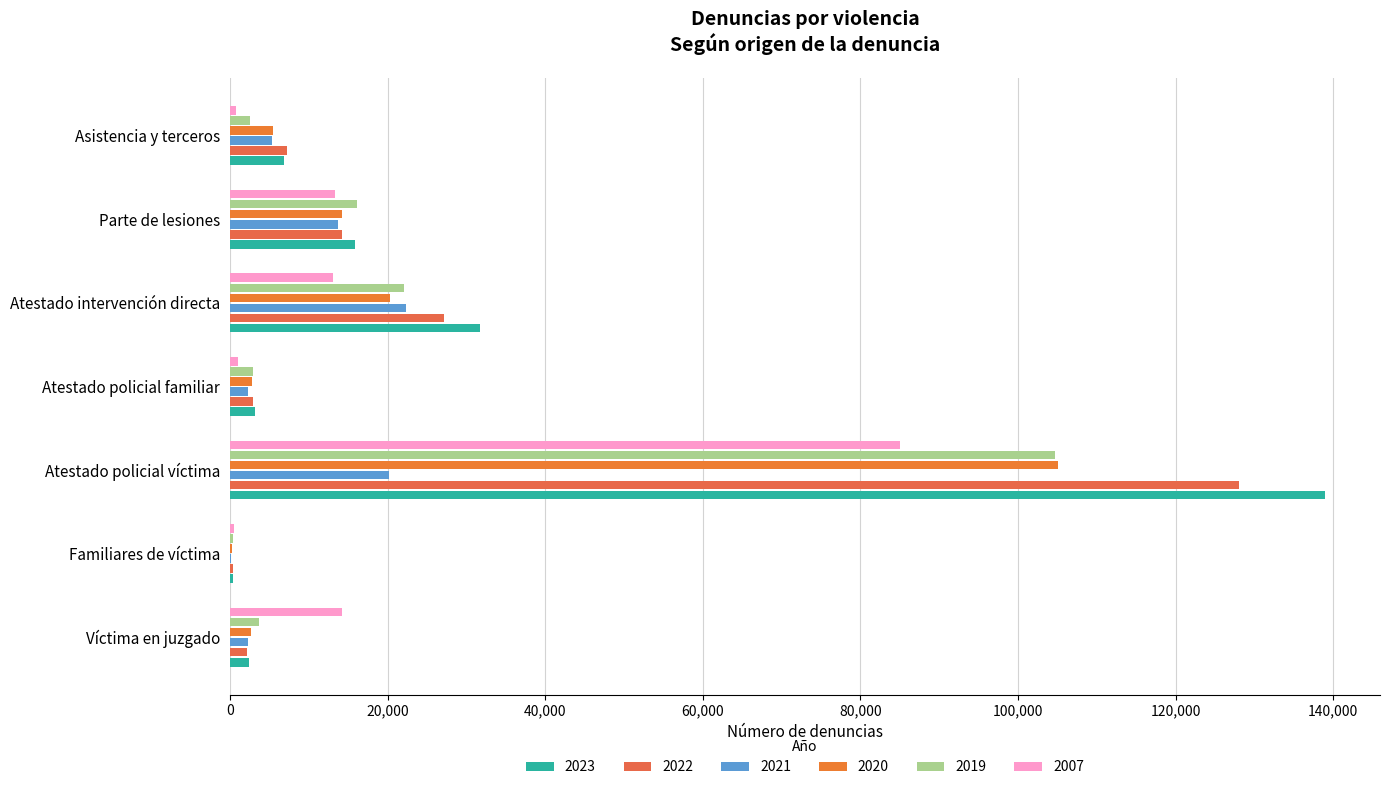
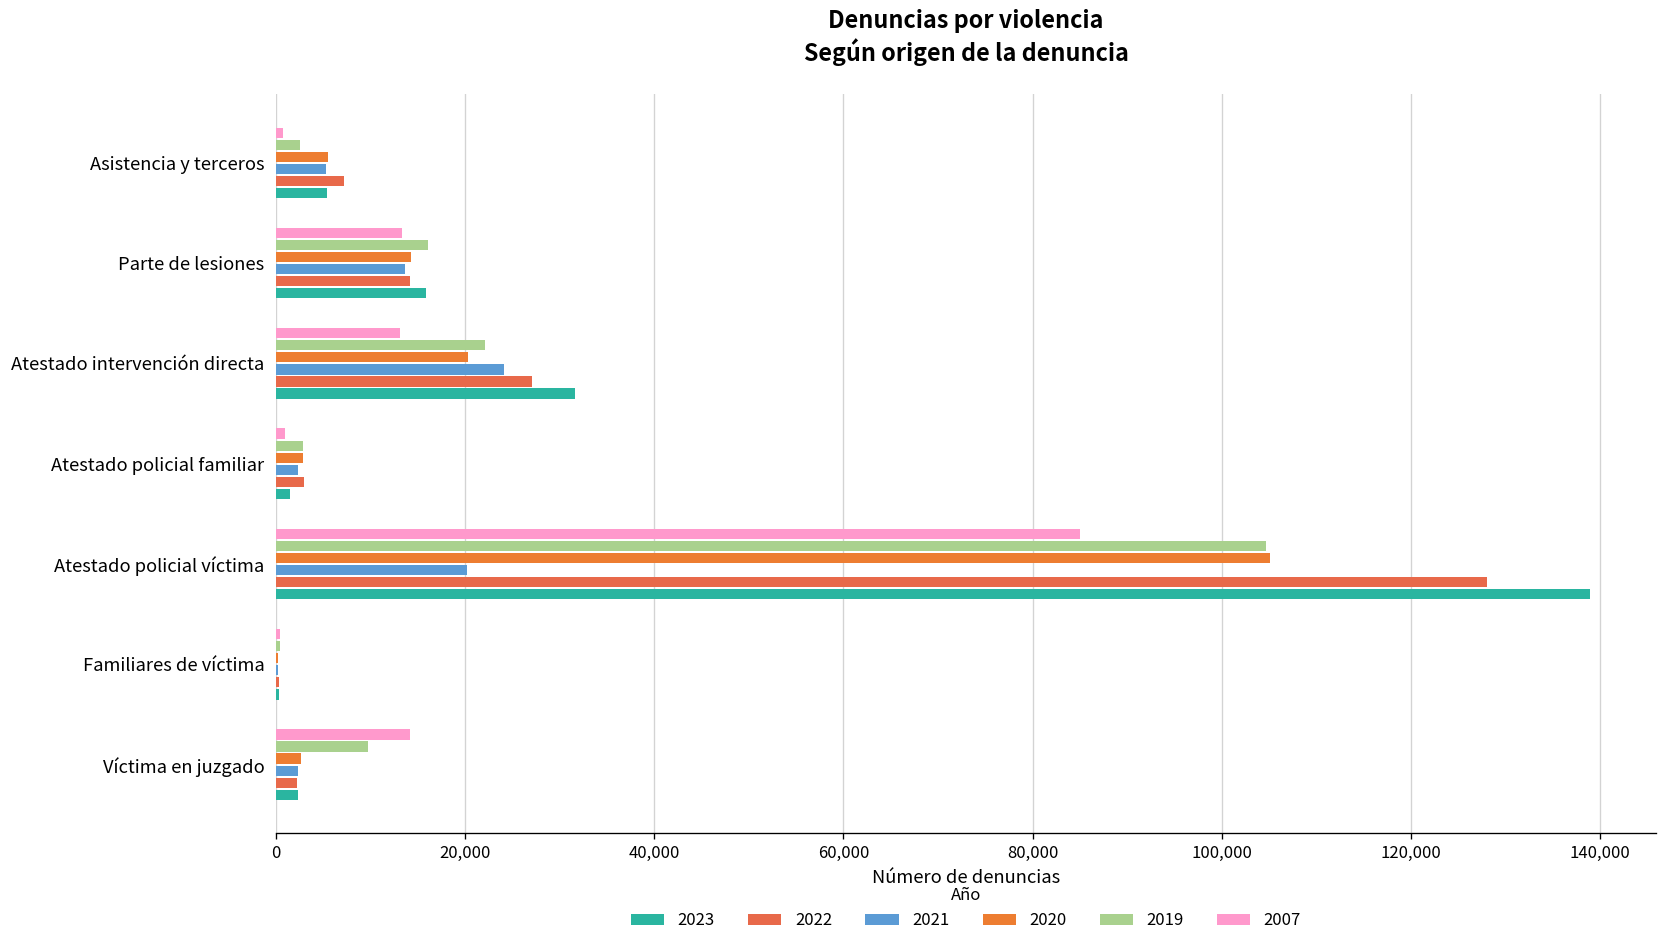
2023, Asistencia y terceros: 7,000 -> 5,000
2021, Atestado intervención directa: 22,000 -> 24,000
2023, Atestado policial familiar: 3,000 -> 2,000
2019, Víctima en juzgado: 4,000 -> 10,000
